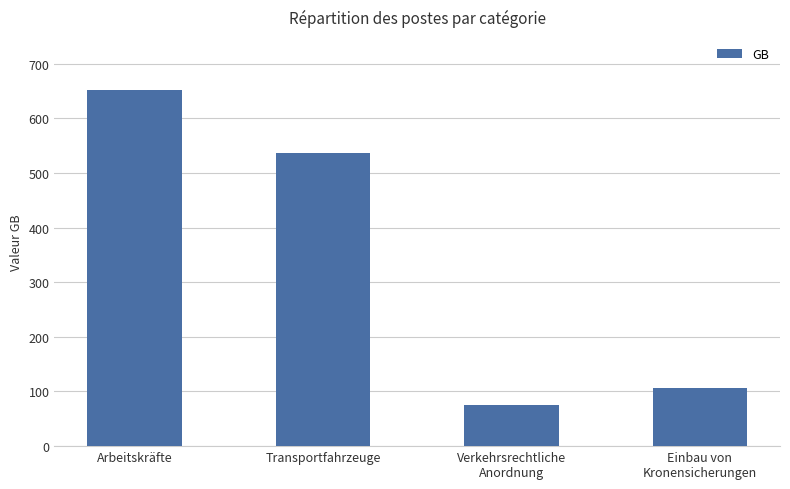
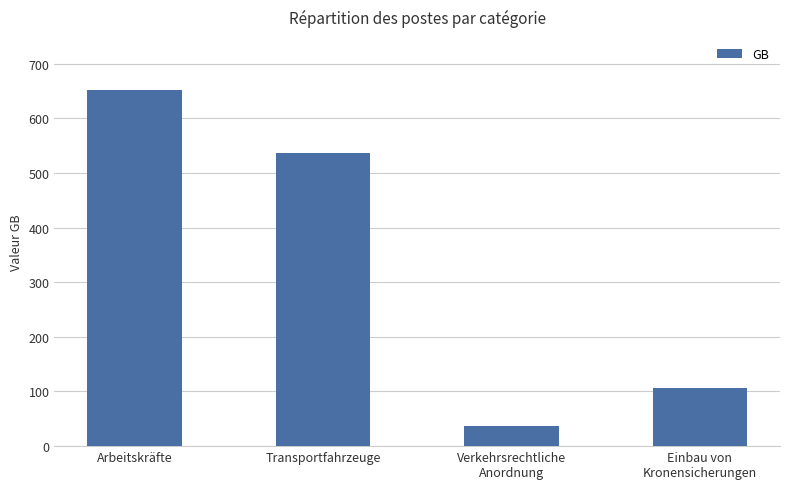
Verkehrsrechtliche Anordnung: 80 -> 40
